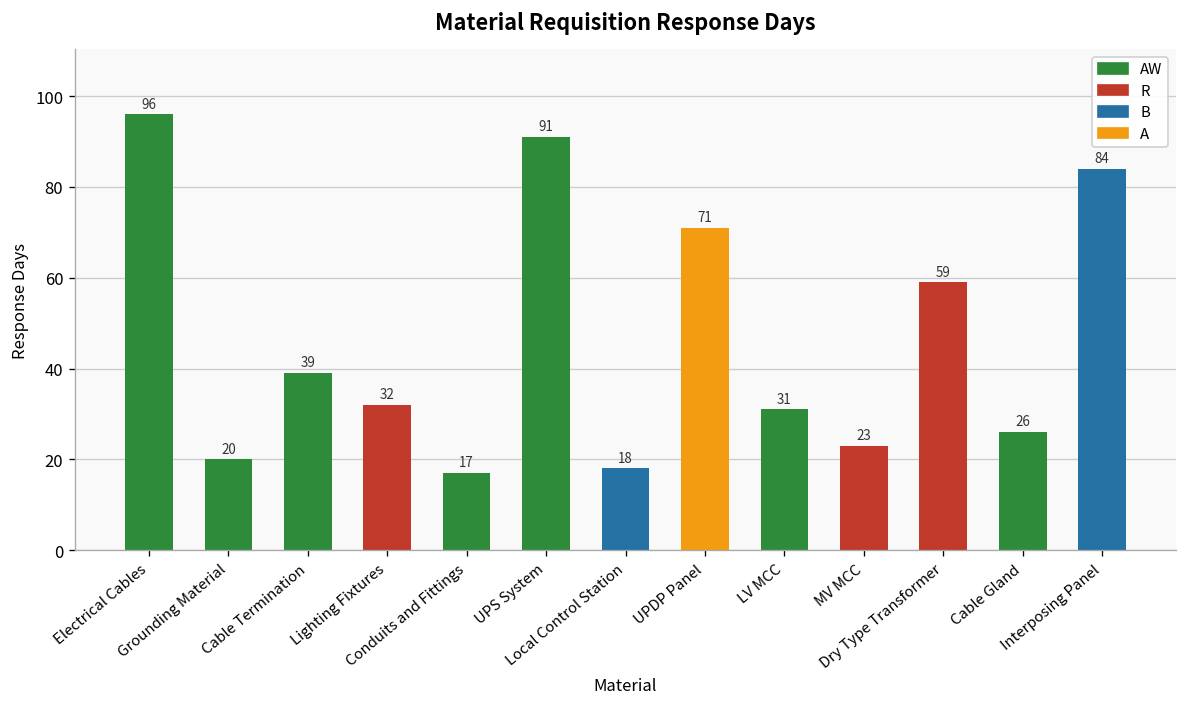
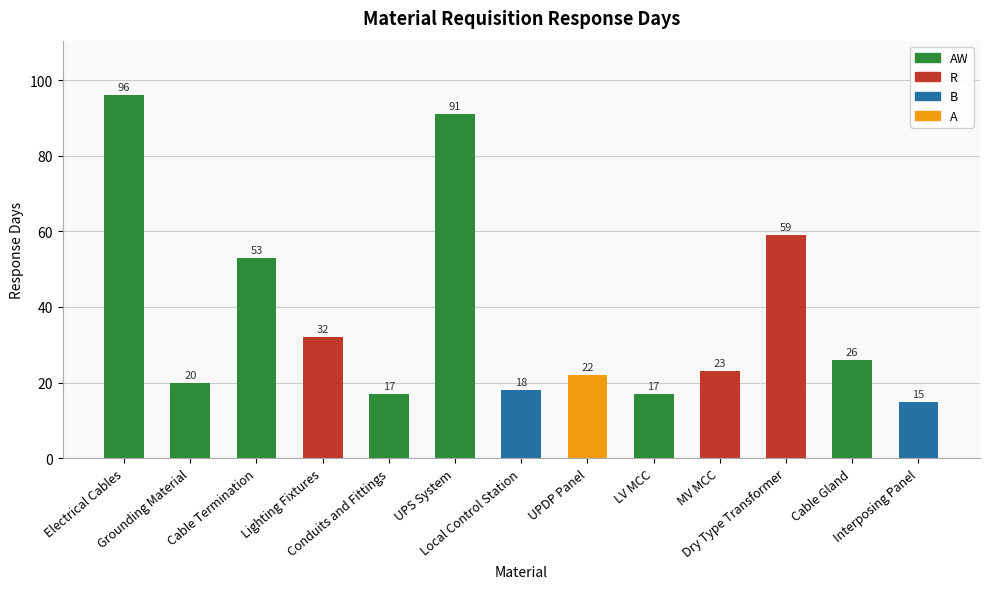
Cable Termination: 39 -> 53
UPDP Panel: 71 -> 22
LV MCC: 31 -> 17
Interposing Panel: 84 -> 15
